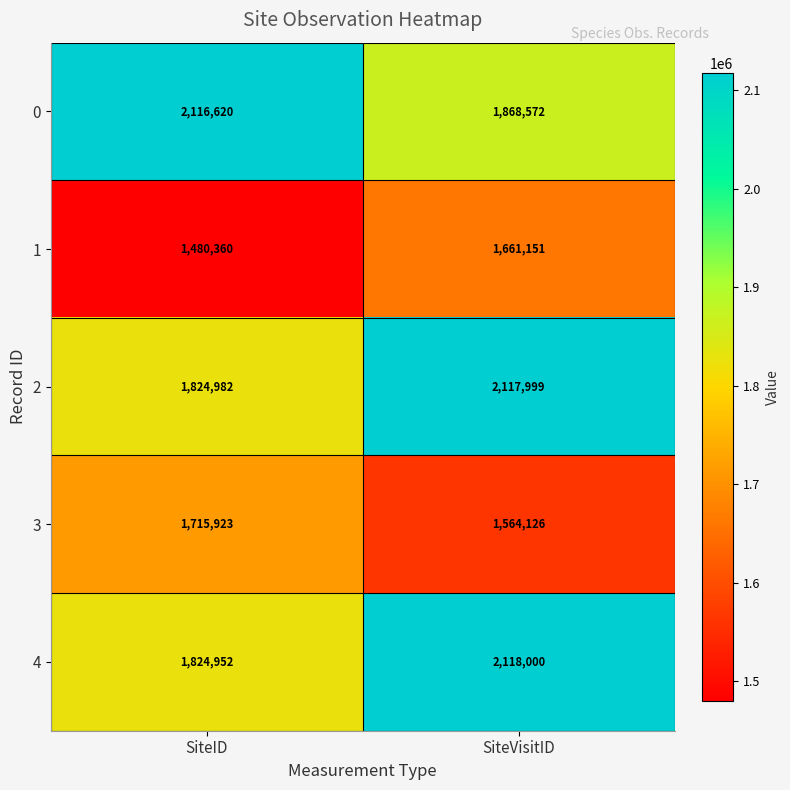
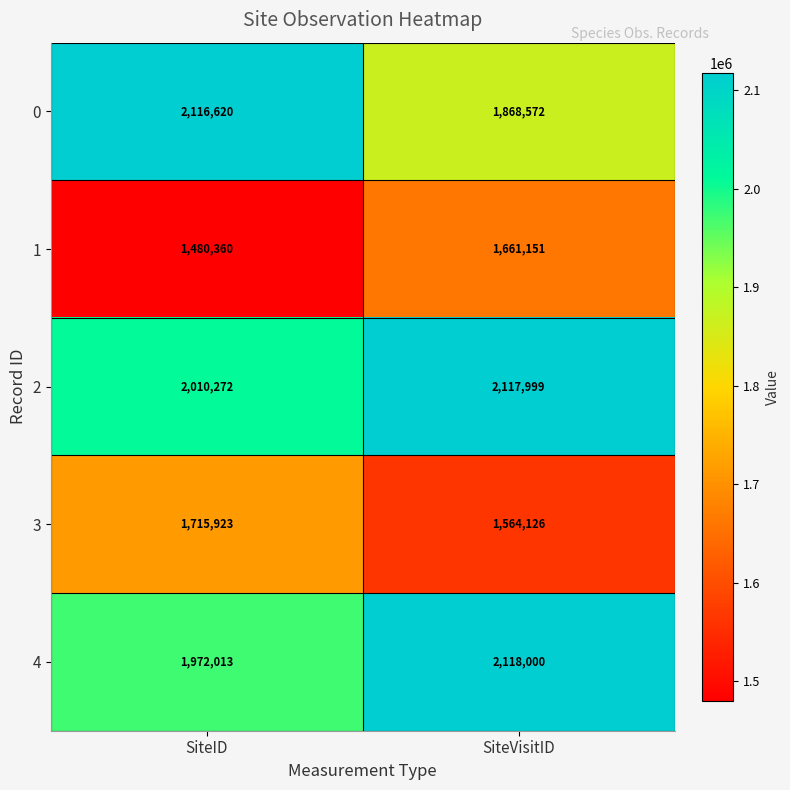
2, SiteID: 1,824,982 -> 2,010,272
4, SiteID: 1,824,952 -> 1,972,013
